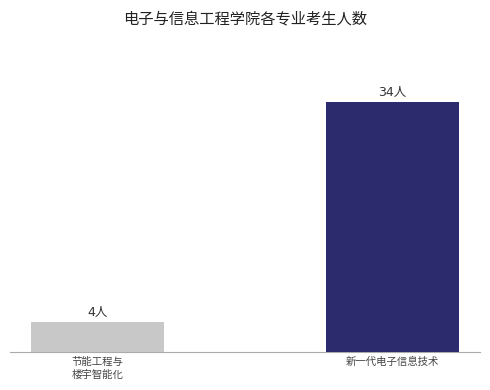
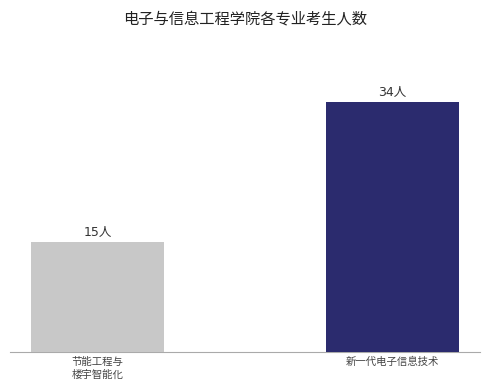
节能工程与 楼宇智能化: 4人 -> 15人
